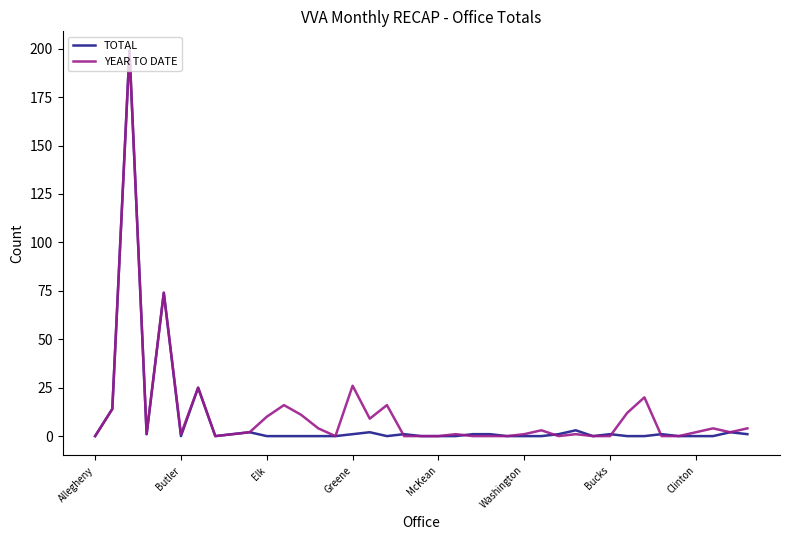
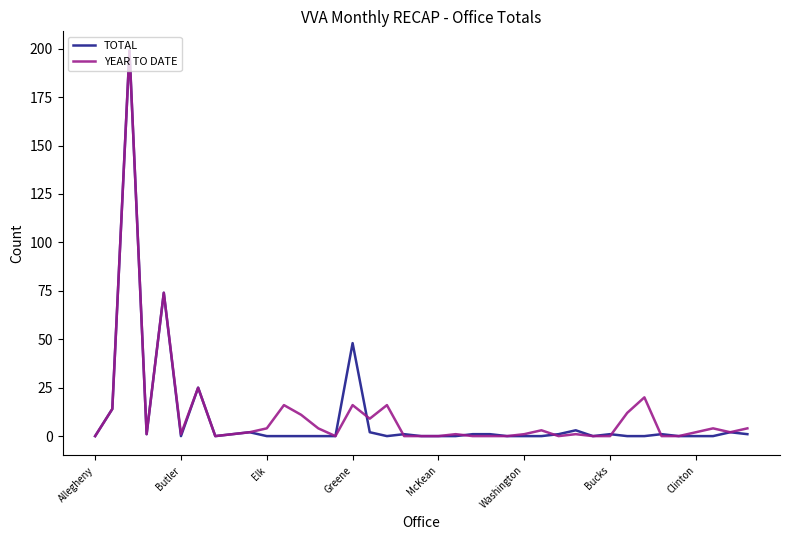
YEAR TO DATE, Elk: 10 -> 4
TOTAL, Greene: 1 -> 48
YEAR TO DATE, Greene: 26 -> 16
